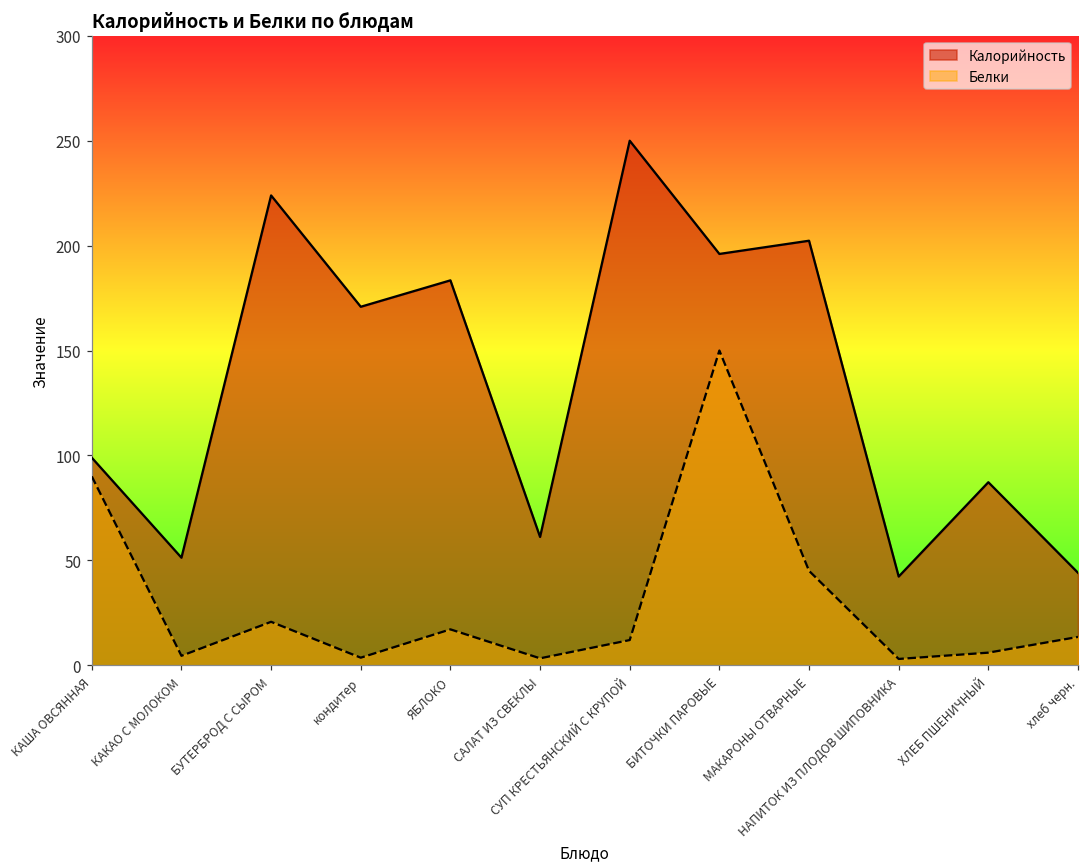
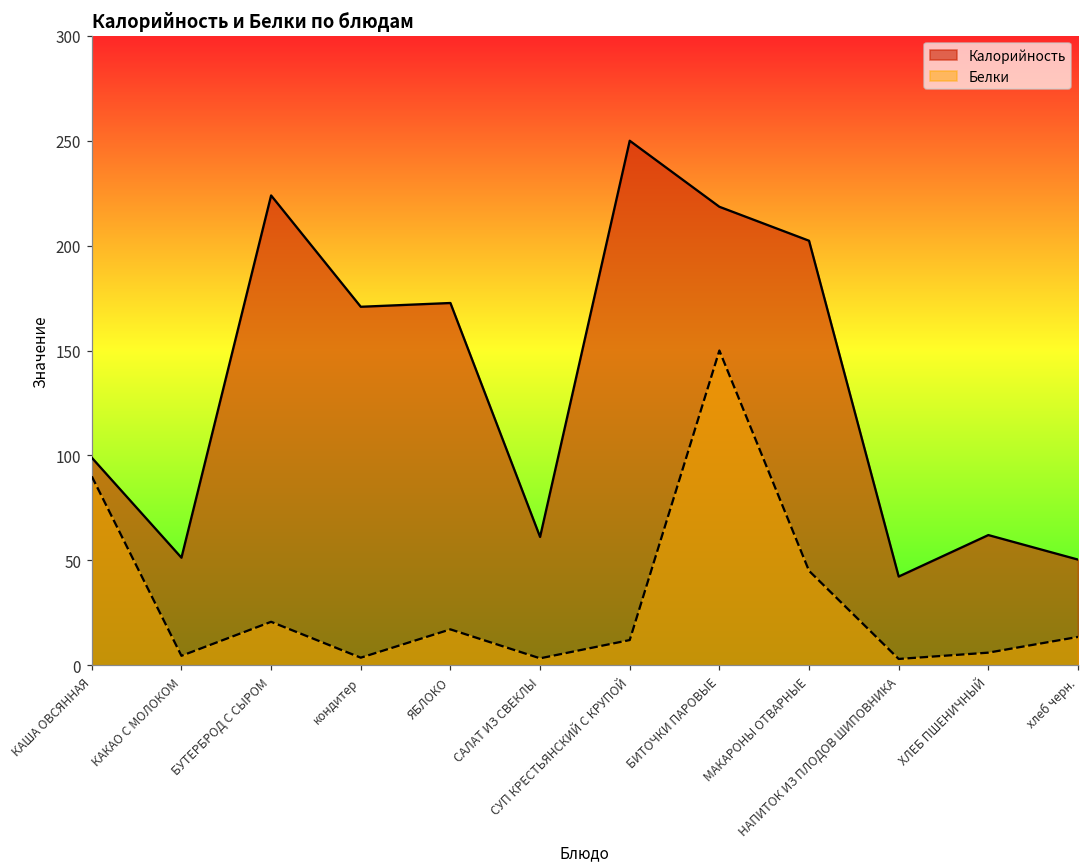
Калорийность, ЯБЛОКО: 183 -> 173
Калорийность, БИТОЧКИ ПАРОВЫЕ: 196 -> 219
Калорийность, ХЛЕБ ПШЕНИЧНЫЙ: 87 -> 62
Калорийность, хлеб черн.: 44 -> 50
